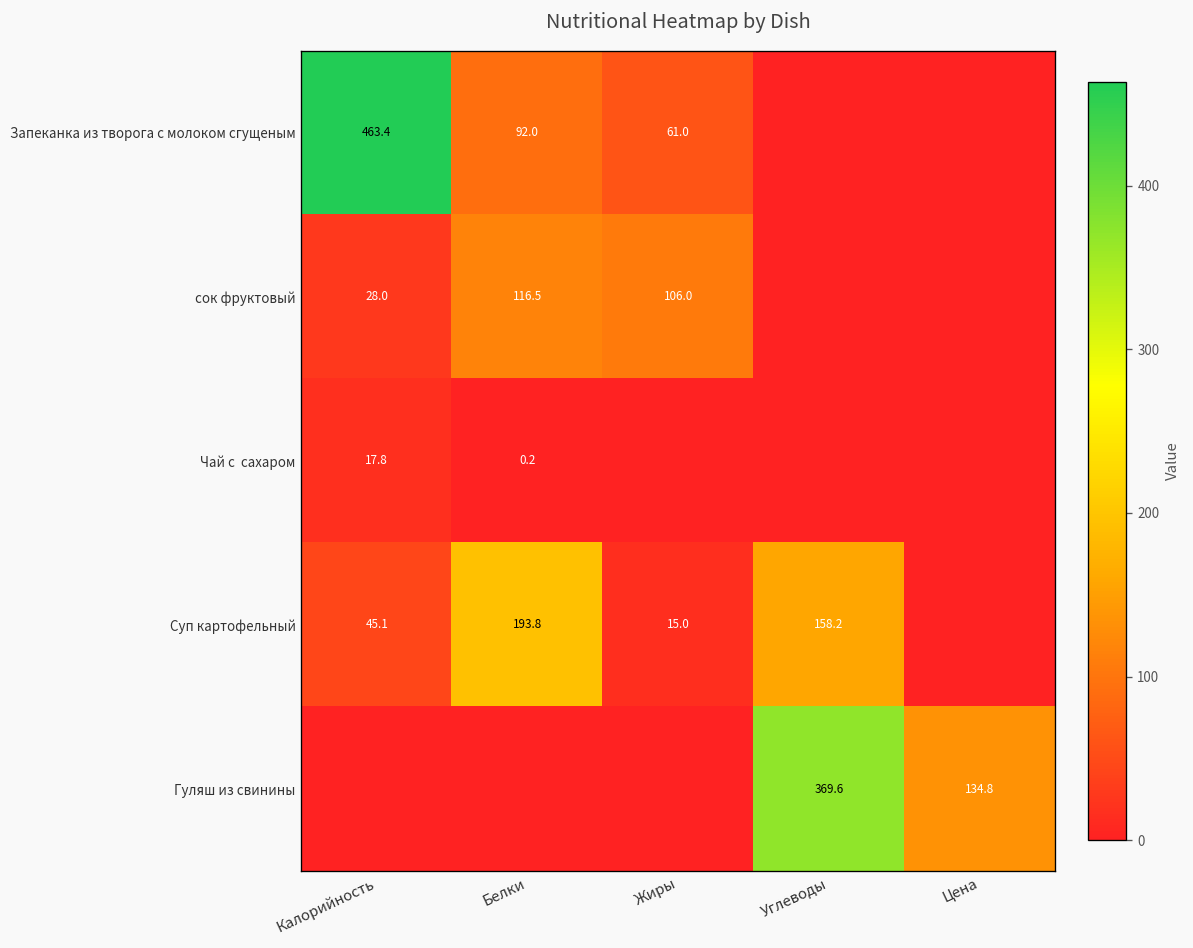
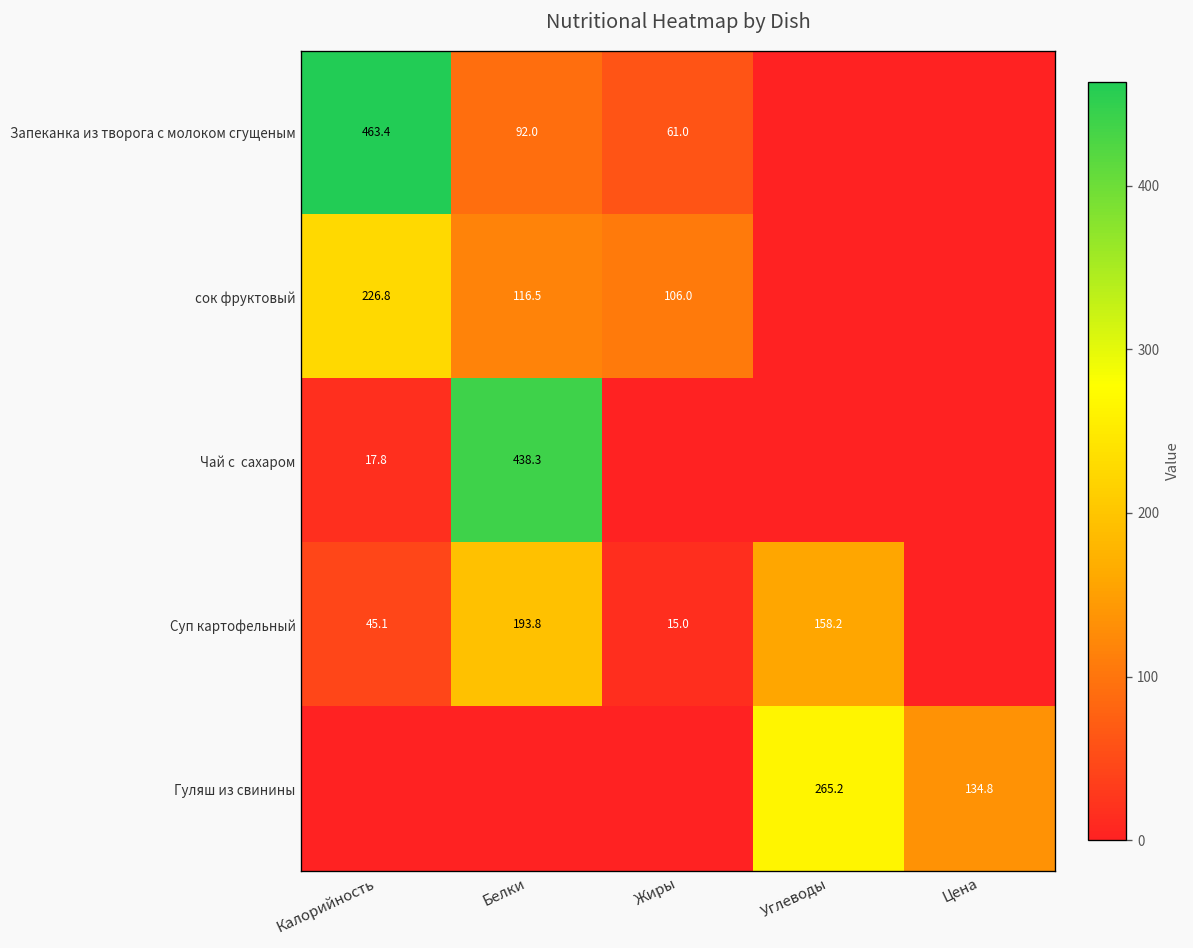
сок фруктовый, Калорийность: 28.0 -> 226.8
Чай с сахаром, Белки: 0.2 -> 438.3
Гуляш из свинины, Углеводы: 369.6 -> 265.2
